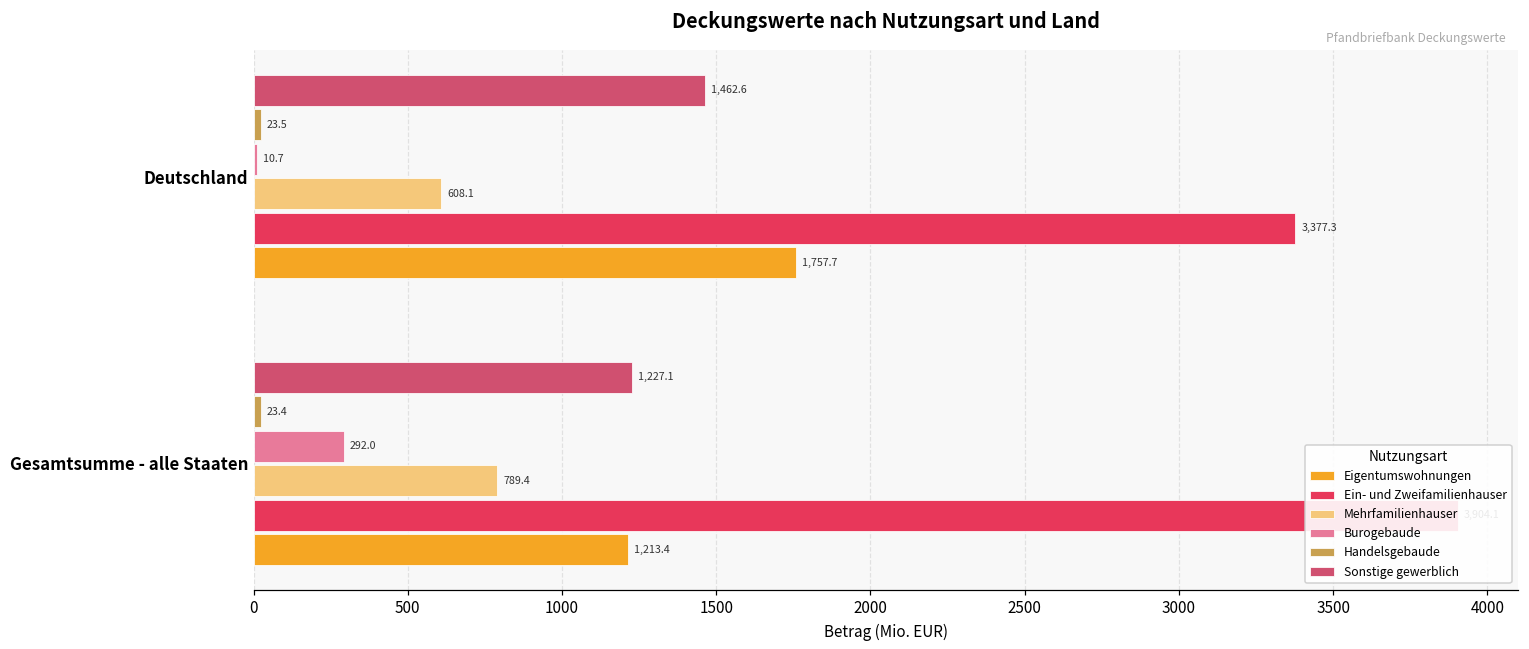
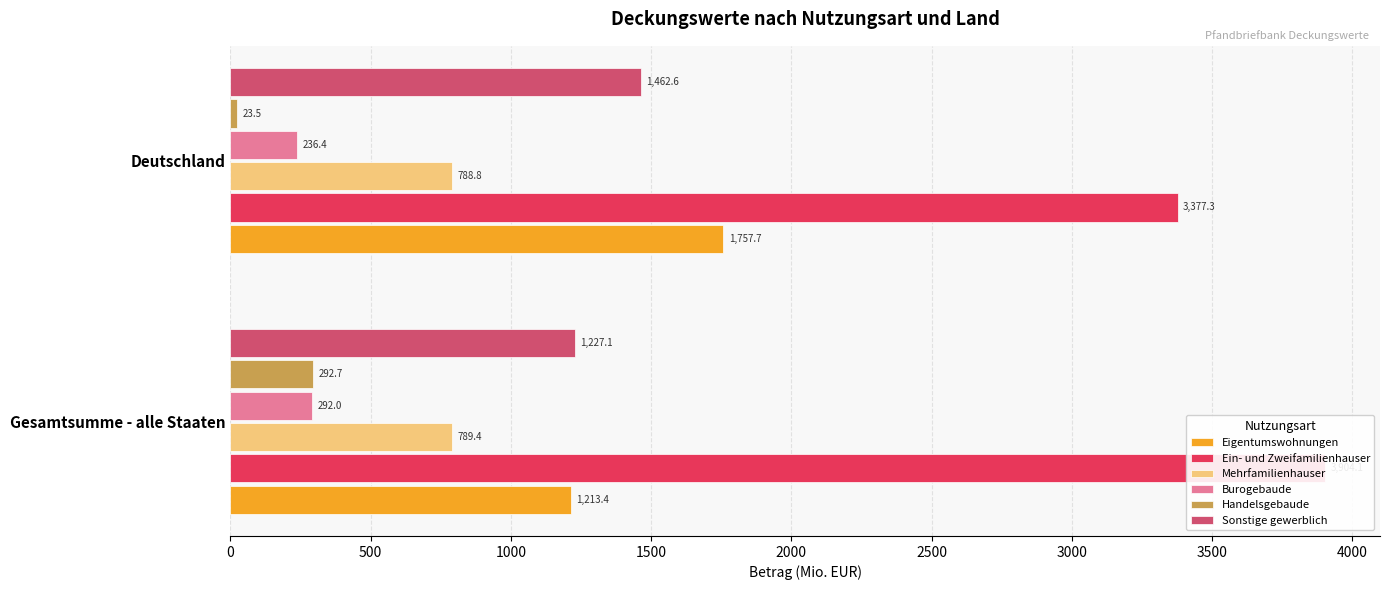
Burogebaude, Deutschland: 10.7 -> 236.4
Mehrfamilienhauser, Deutschland: 608.1 -> 788.8
Handelsgebaude, Gesamtsumme - alle Staaten: 23.4 -> 292.7
